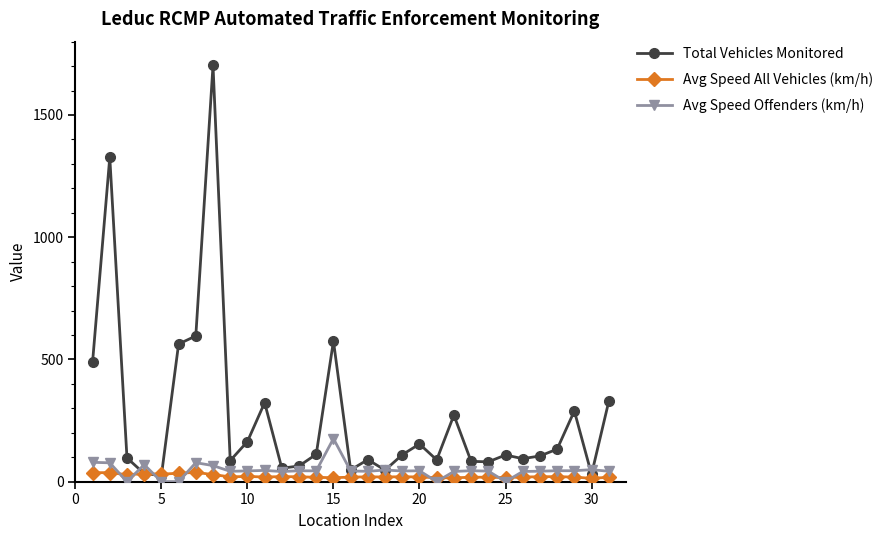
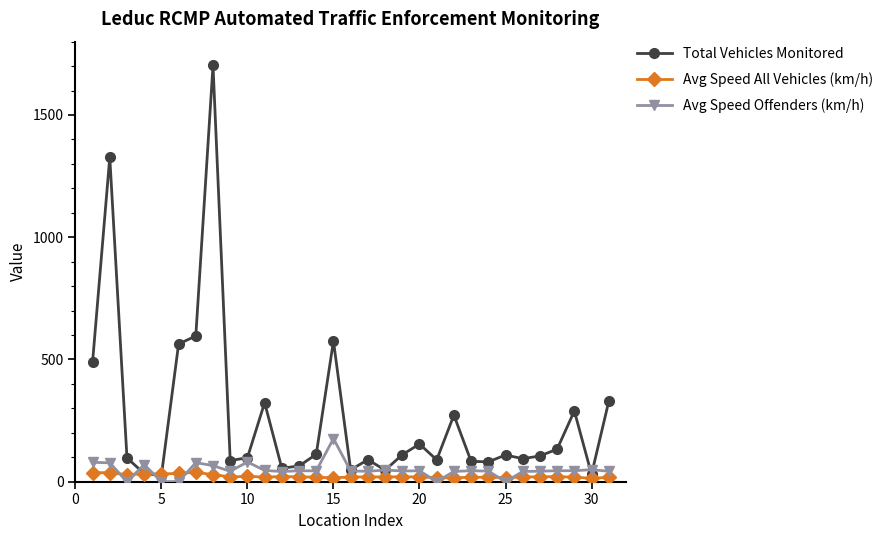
Total Vehicles Monitored, 10: 160 -> 100
Avg Speed Offenders (km/h), 10: 40 -> 80
